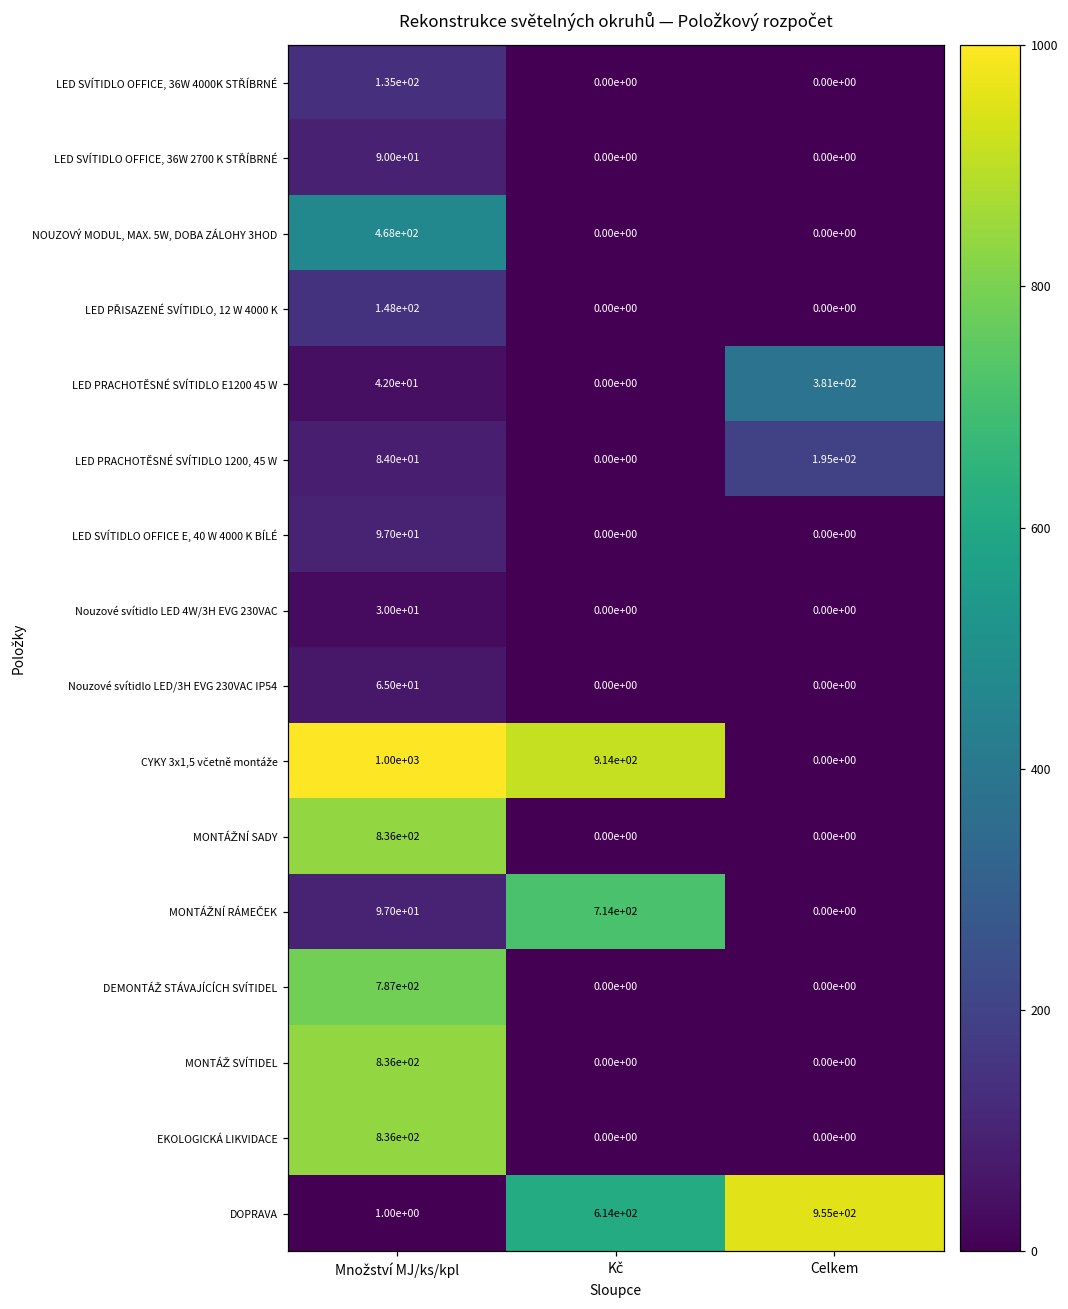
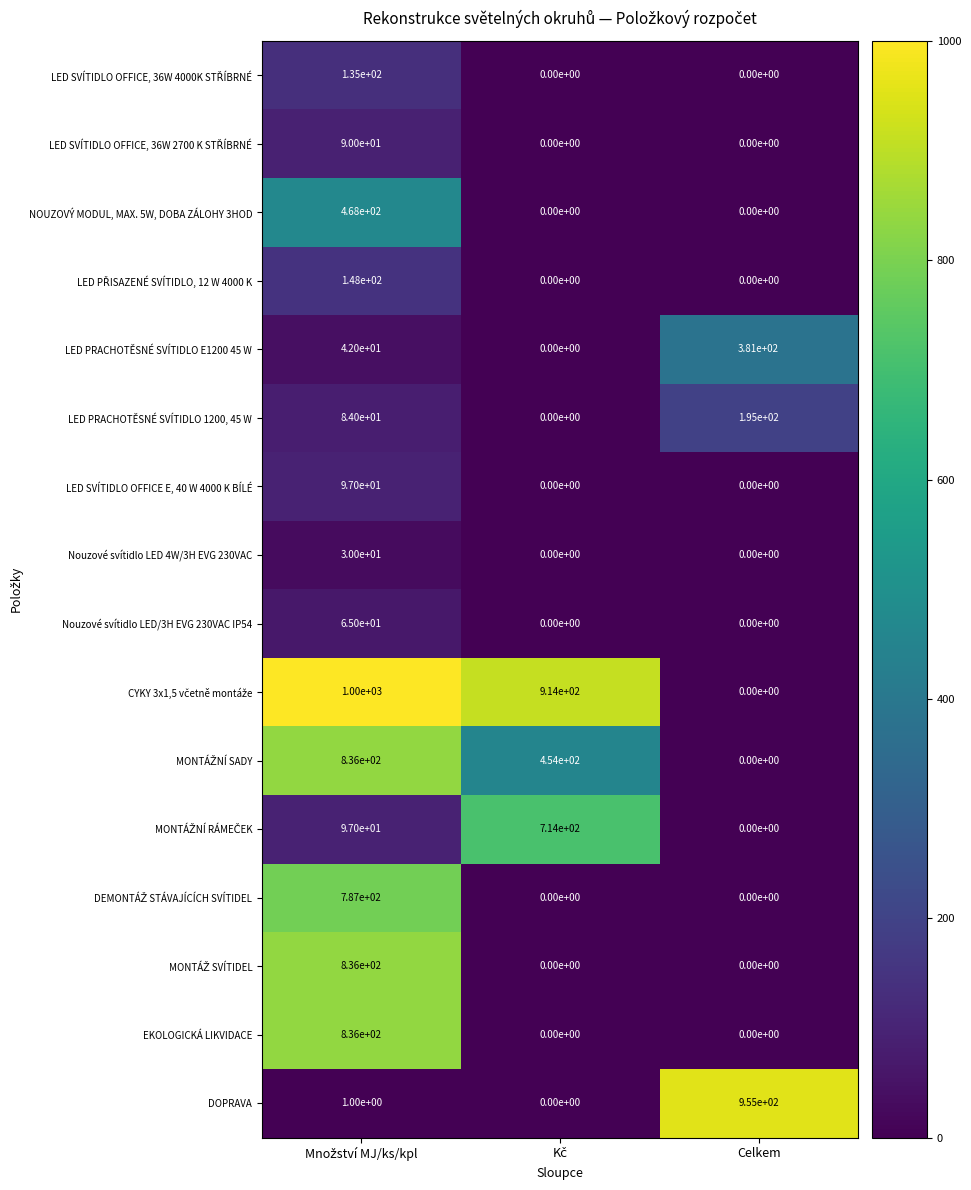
MONTÁŽNÍ SADY, Kč: 0.00e+00 -> 4.54e+02
DOPRAVA, Kč: 6.14e+02 -> 0.00e+00
